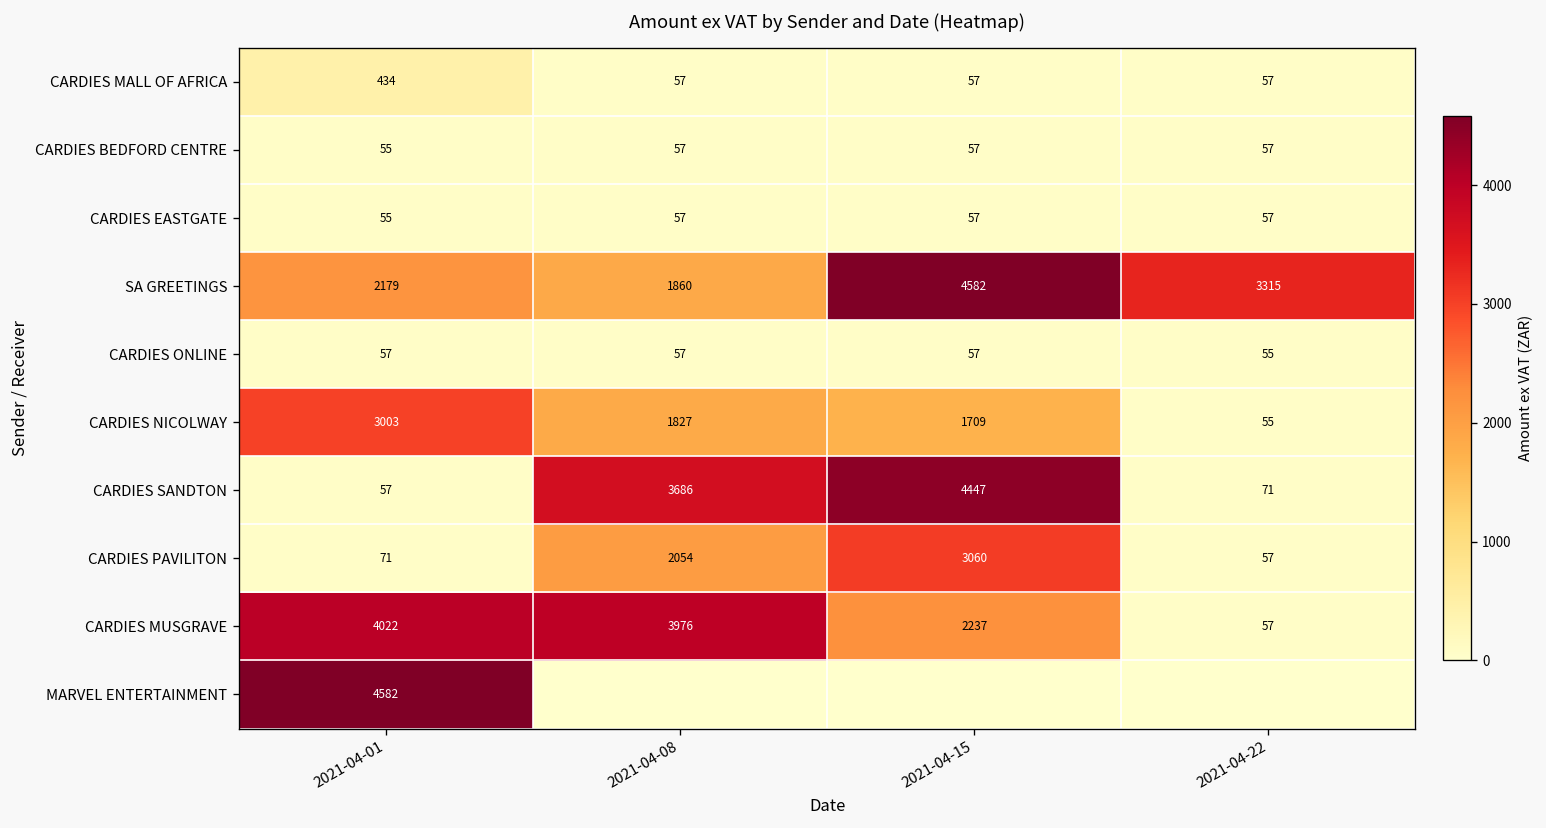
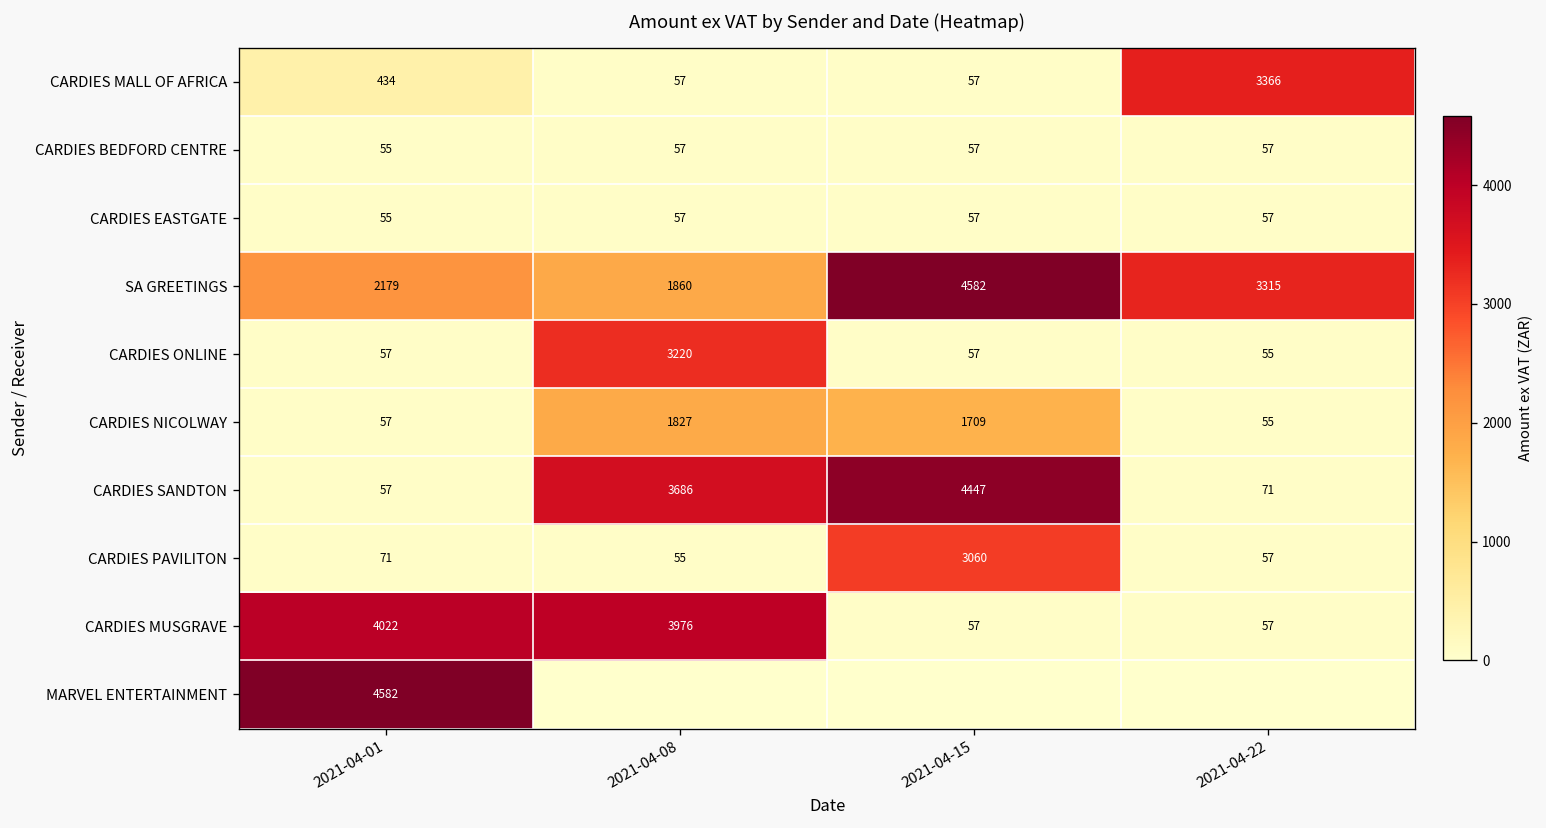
CARDIES MALL OF AFRICA, 2021-04-22: 57 -> 3366
CARDIES ONLINE, 2021-04-08: 57 -> 3220
CARDIES NICOLWAY, 2021-04-01: 3003 -> 57
CARDIES PAVILITON, 2021-04-08: 2054 -> 55
CARDIES MUSGRAVE, 2021-04-15: 2237 -> 57
